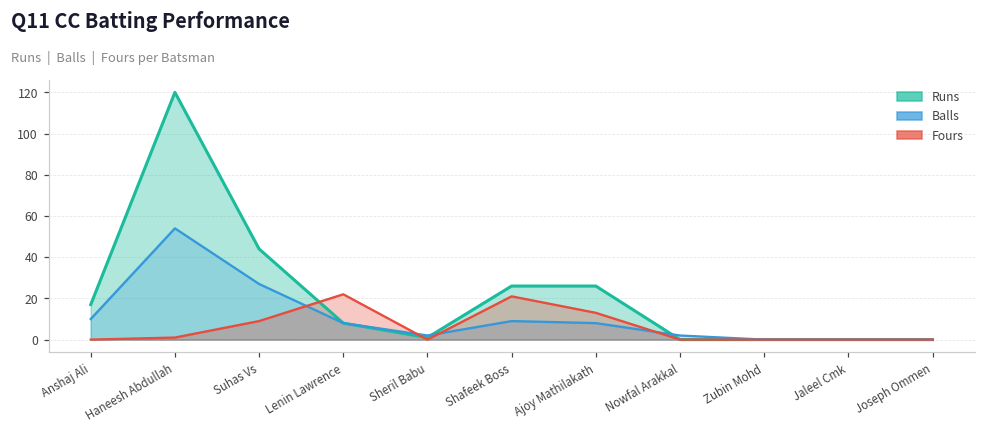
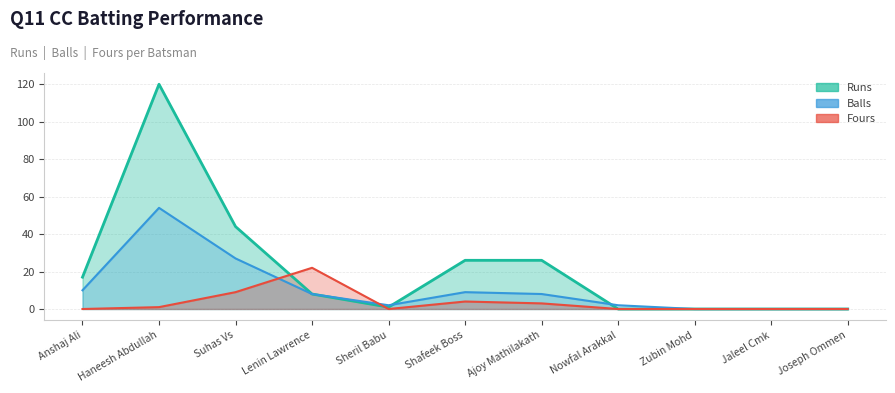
Fours, Shafeek Boss: 21 -> 4
Fours, Ajoy Mathilakath: 13 -> 3
